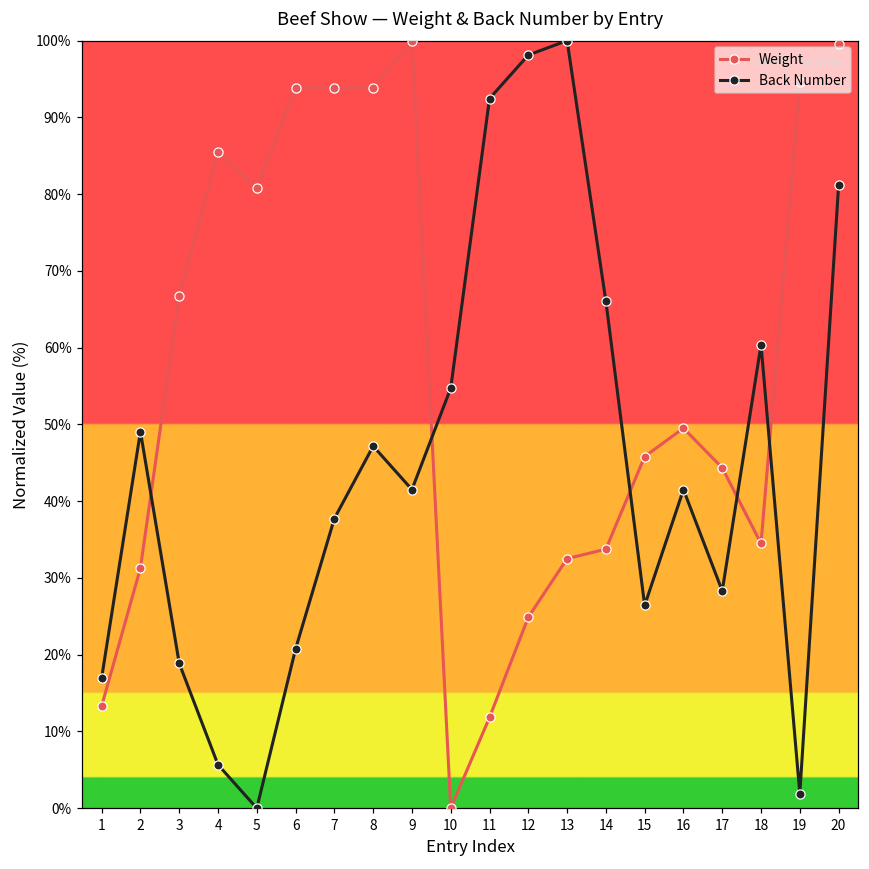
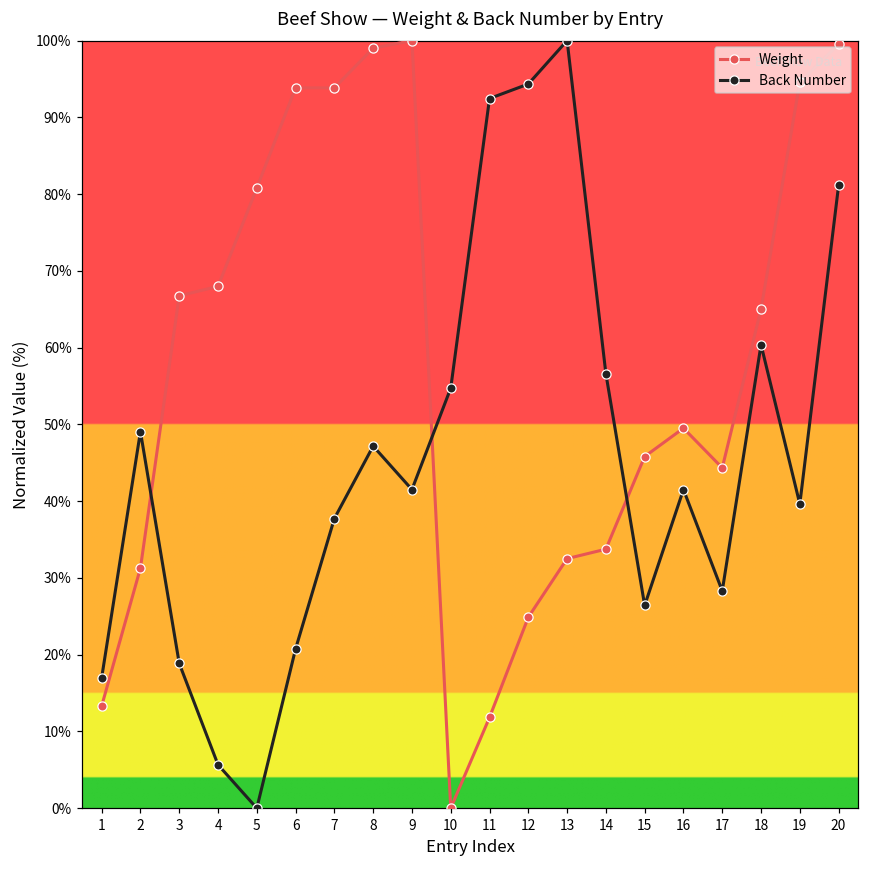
Weight, 4: 85% -> 68%
Weight, 8: 94% -> 99%
Back Number, 12: 98% -> 94%
Back Number, 14: 66% -> 57%
Weight, 18: 34% -> 65%
Back Number, 19: 2% -> 40%
